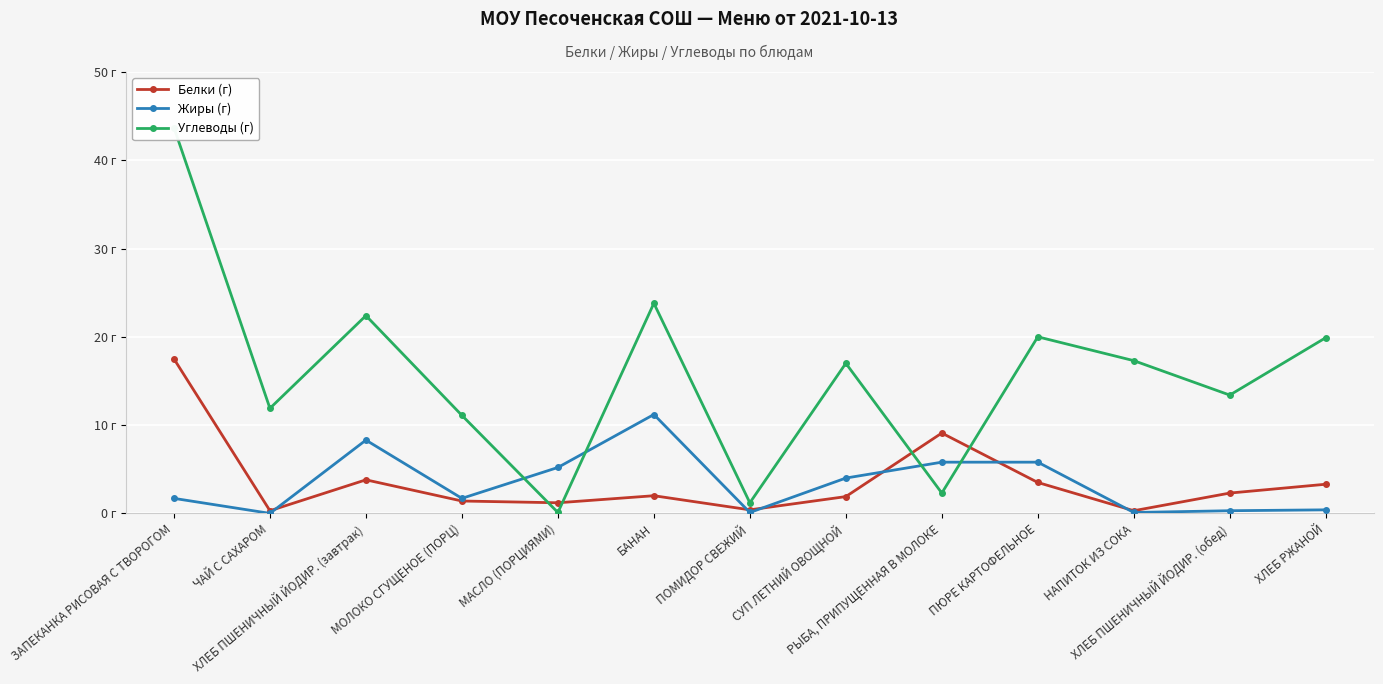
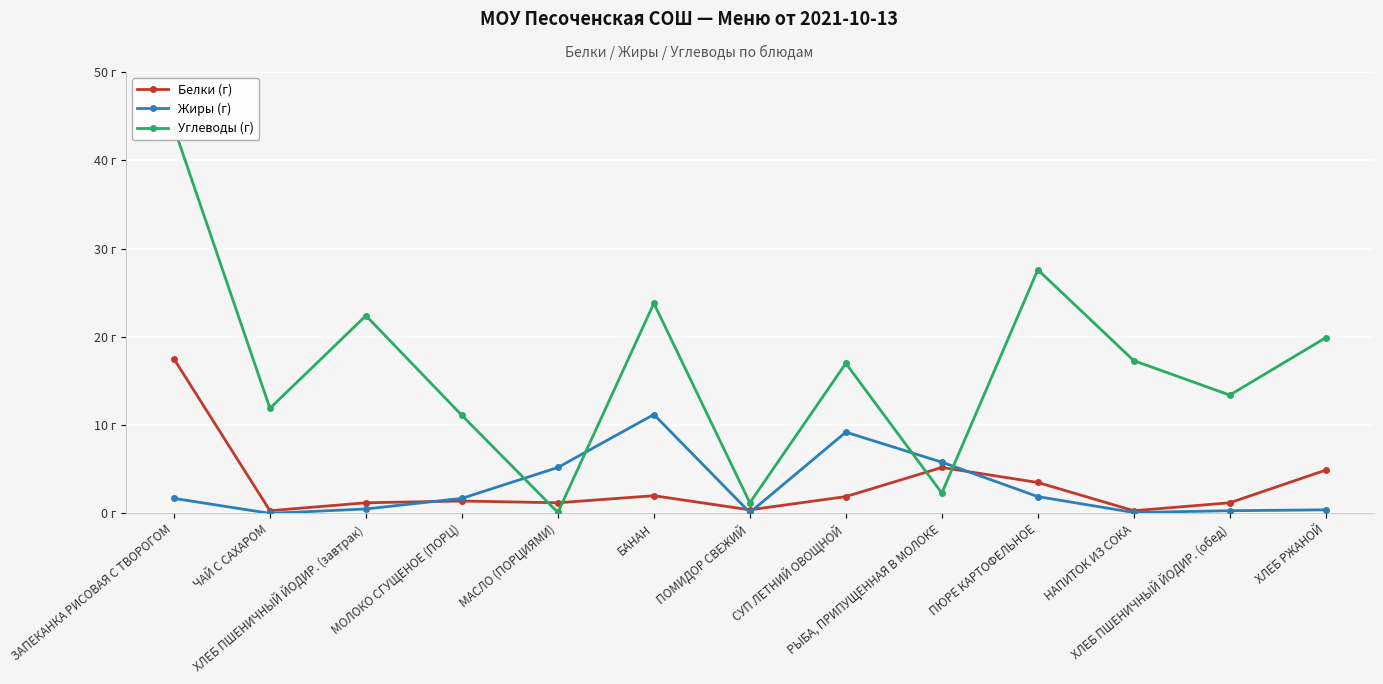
Белки (г), ХЛЕБ ПШЕНИЧНЫЙ ЙОДИР. (завтрак): 4 г -> 1 г
Жиры (г), ХЛЕБ ПШЕНИЧНЫЙ ЙОДИР. (завтрак): 8 г -> 1 г
Жиры (г), СУП ЛЕТНИЙ ОВОЩНОЙ: 4 г -> 9 г
Белки (г), РЫБА, ПРИПУЩЕННАЯ В МОЛОКЕ: 9 г -> 5 г
Жиры (г), ПЮРЕ КАРТОФЕЛЬНОЕ: 6 г -> 2 г
Углеводы (г), ПЮРЕ КАРТОФЕЛЬНОЕ: 20 г -> 28 г
Белки (г), ХЛЕБ ПШЕНИЧНЫЙ ЙОДИР. (обед): 2 г -> 1 г
Белки (г), ХЛЕБ РЖАНОЙ: 3 г -> 5 г
